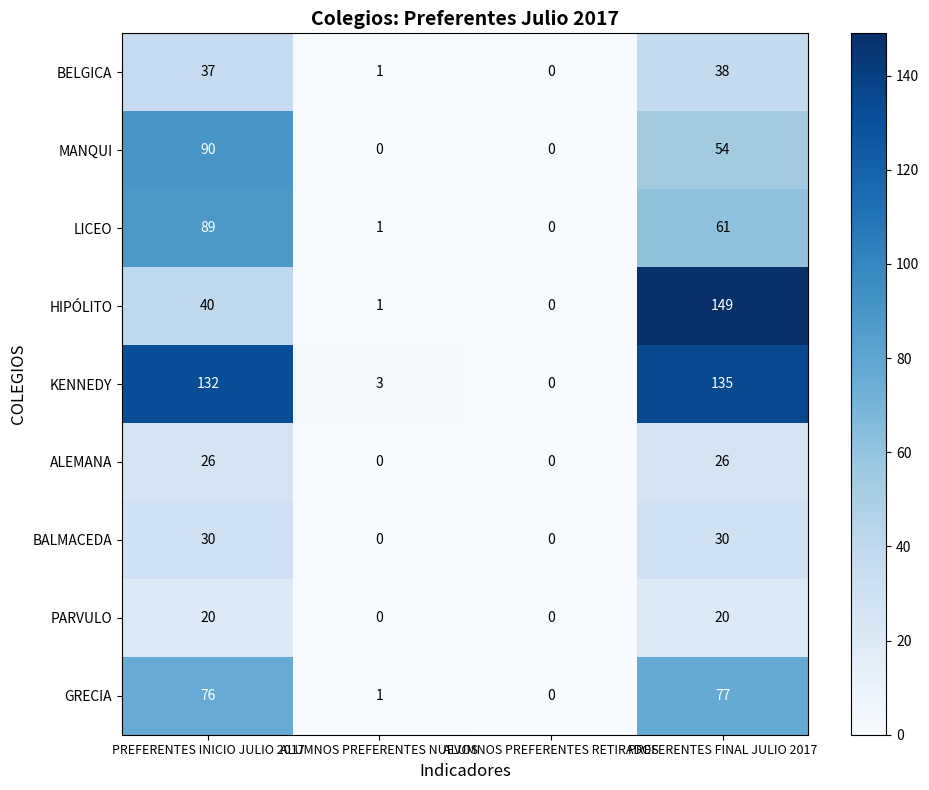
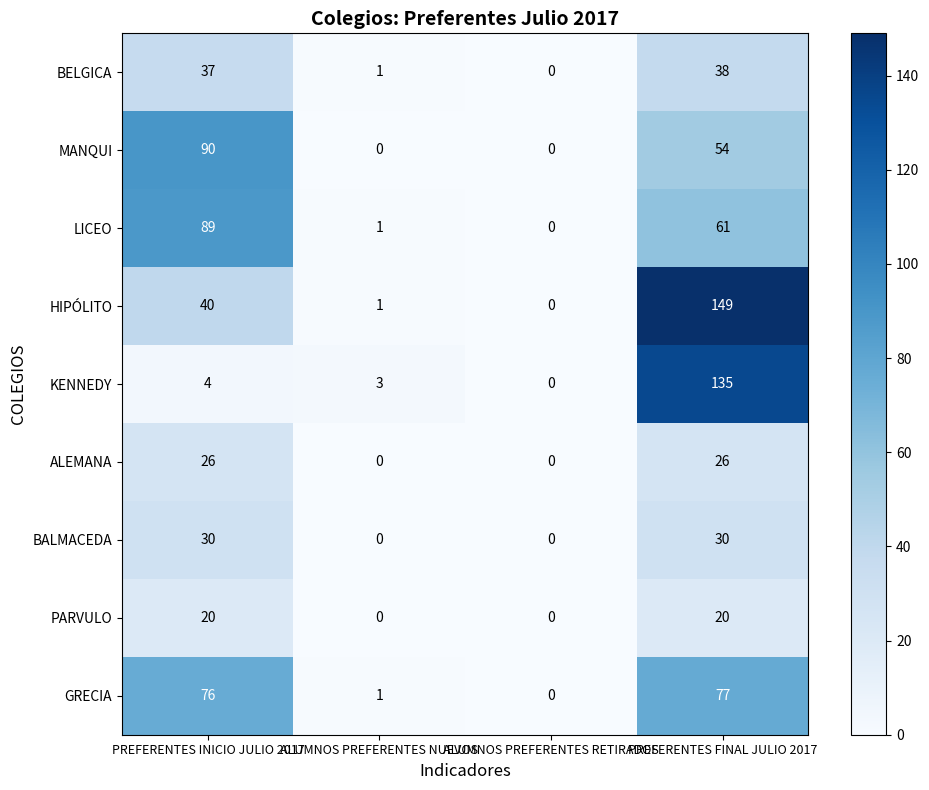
KENNEDY, PREFERENTES INICIO JULIO 2017: 132 -> 4
